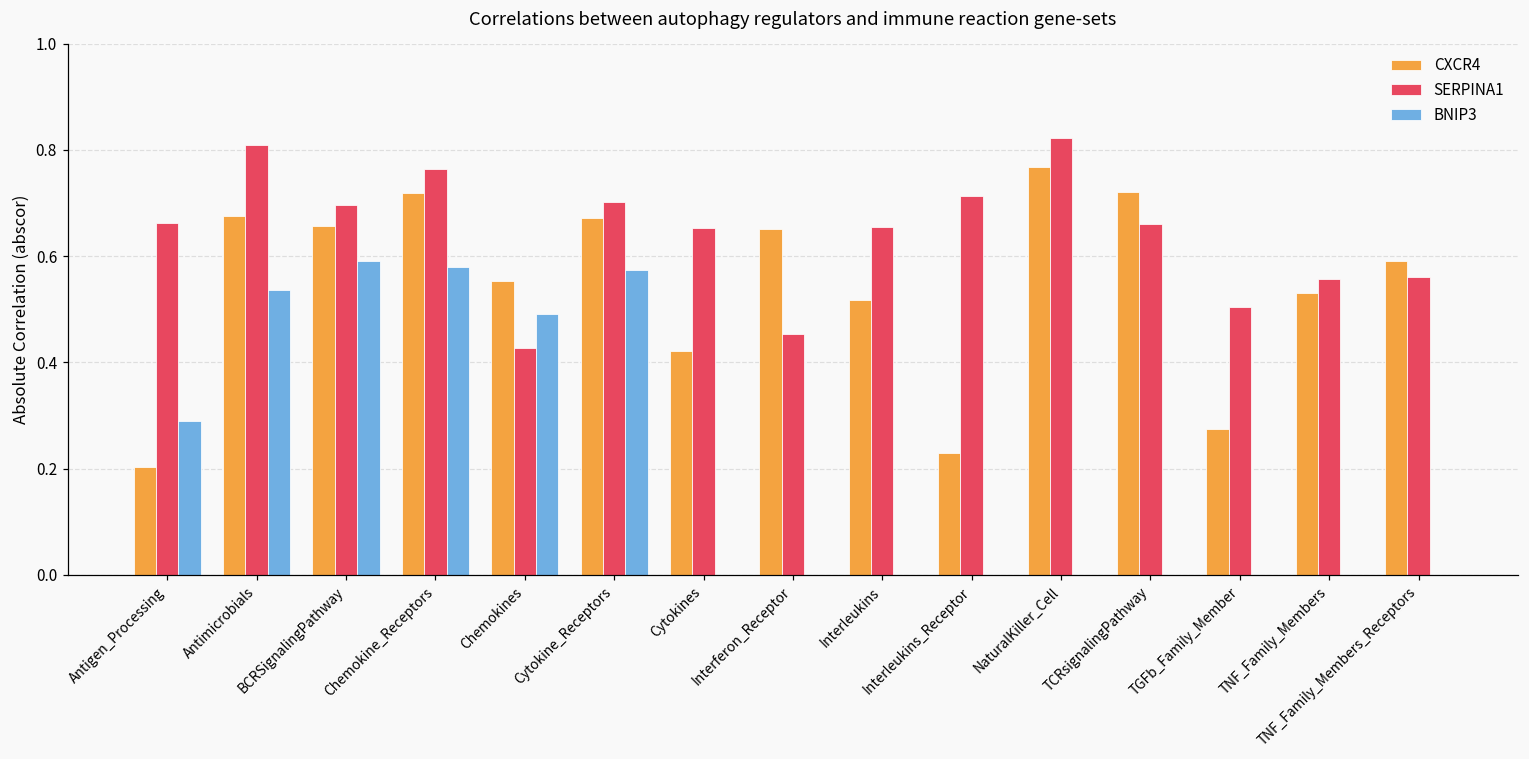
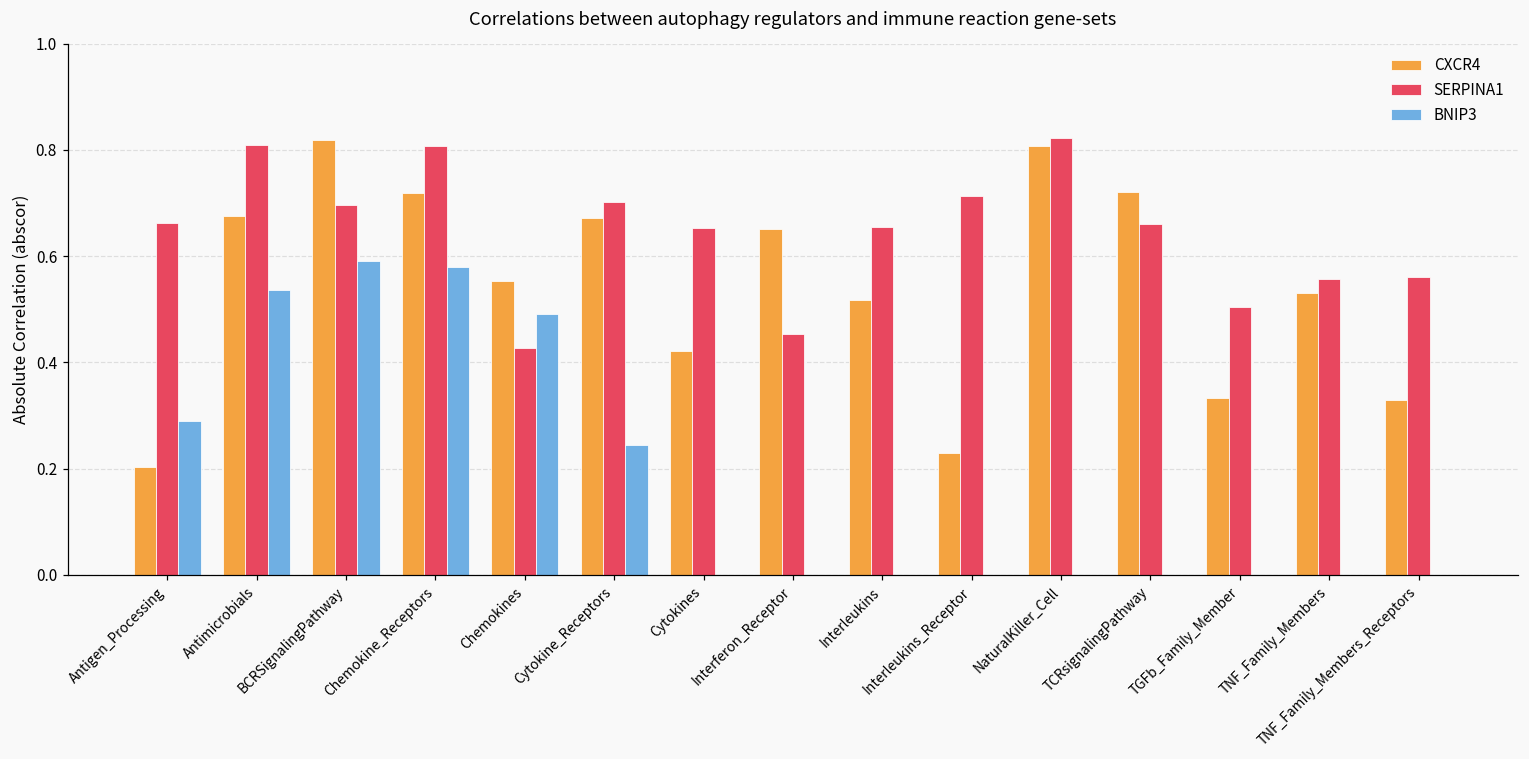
CXCR4, BCRSignalingPathway: 0.66 -> 0.82
SERPINA1, Chemokine_Receptors: 0.76 -> 0.81
BNIP3, Cytokine_Receptors: 0.57 -> 0.24
CXCR4, NaturalKiller_Cell: 0.77 -> 0.81
CXCR4, TGFb_Family_Member: 0.28 -> 0.33
CXCR4, TNF_Family_Members_Receptors: 0.59 -> 0.33
